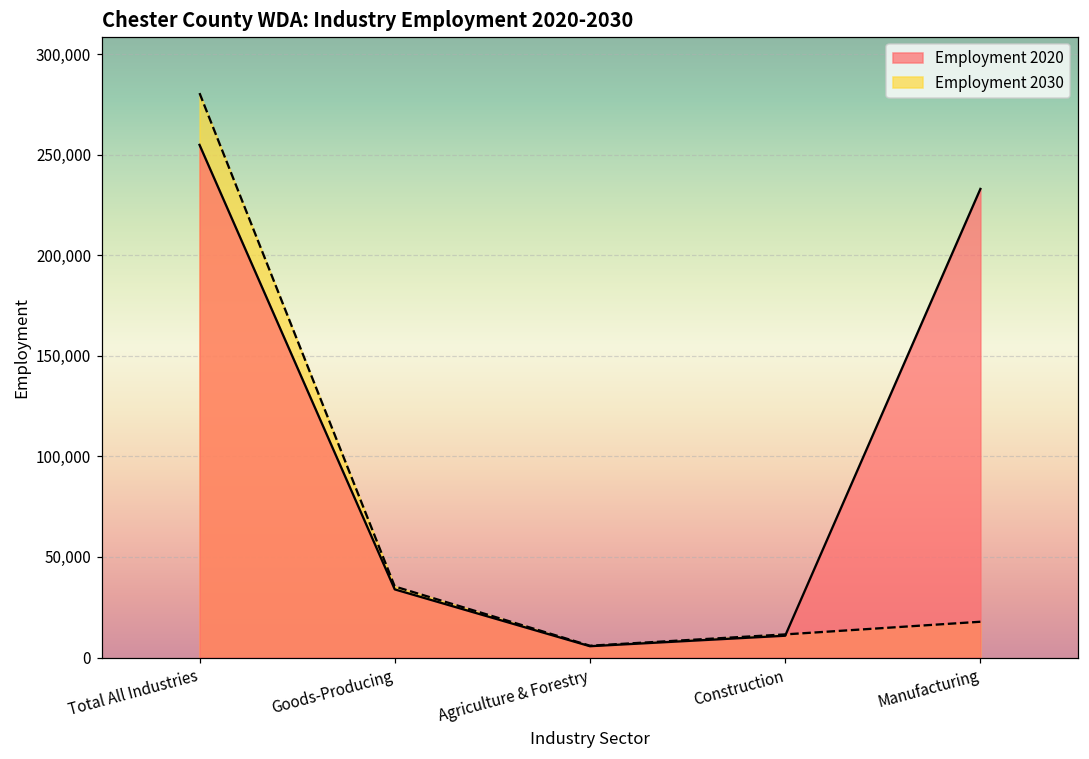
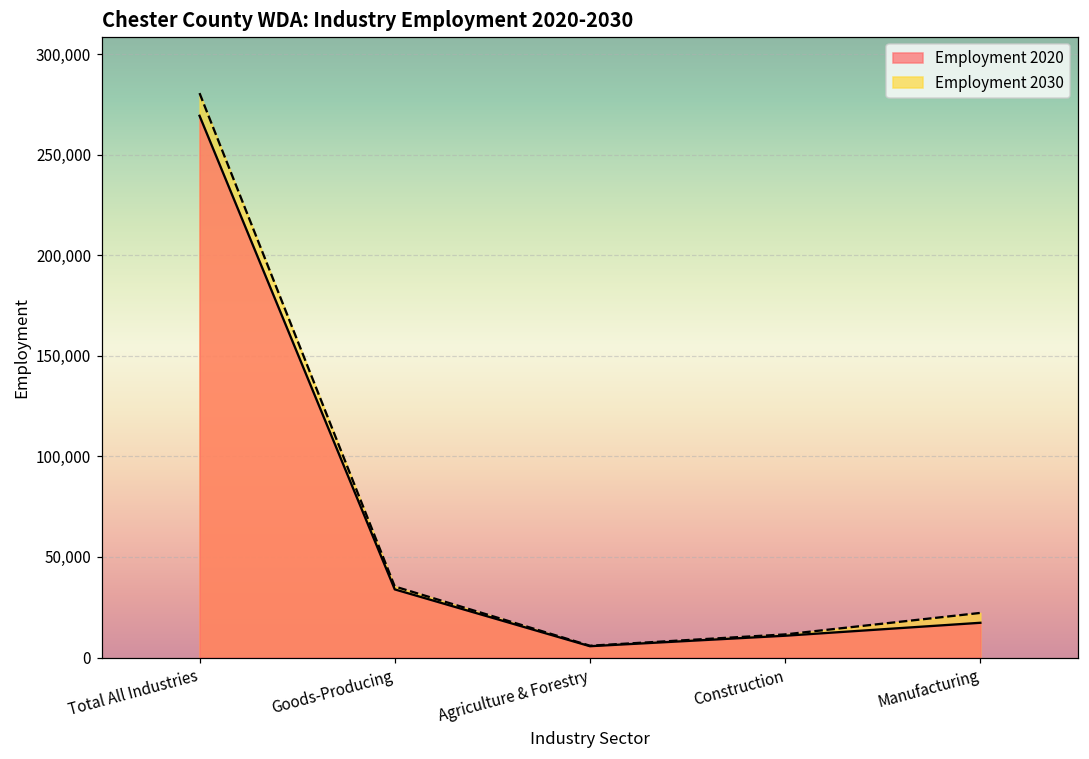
Employment 2020, Total All Industries: 255,000 -> 269,000
Employment 2020, Manufacturing: 233,000 -> 17,000
Employment 2030, Manufacturing: 18,000 -> 22,000
